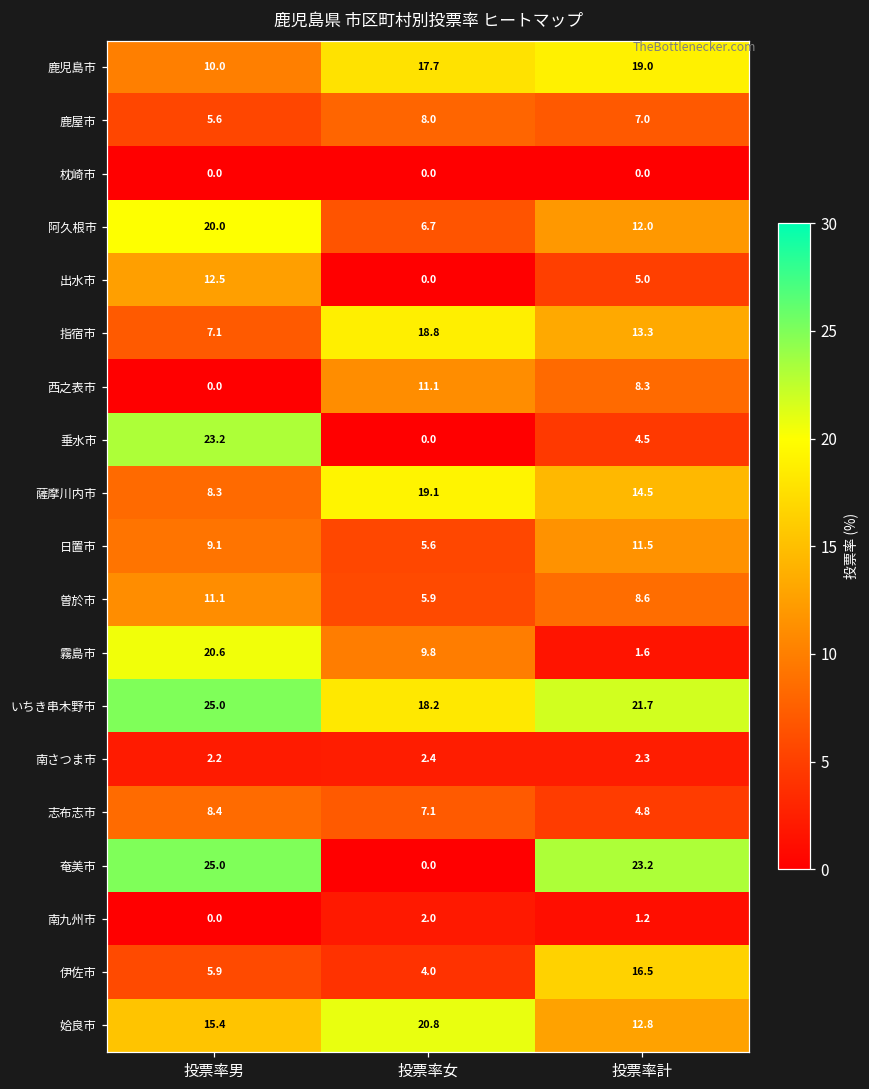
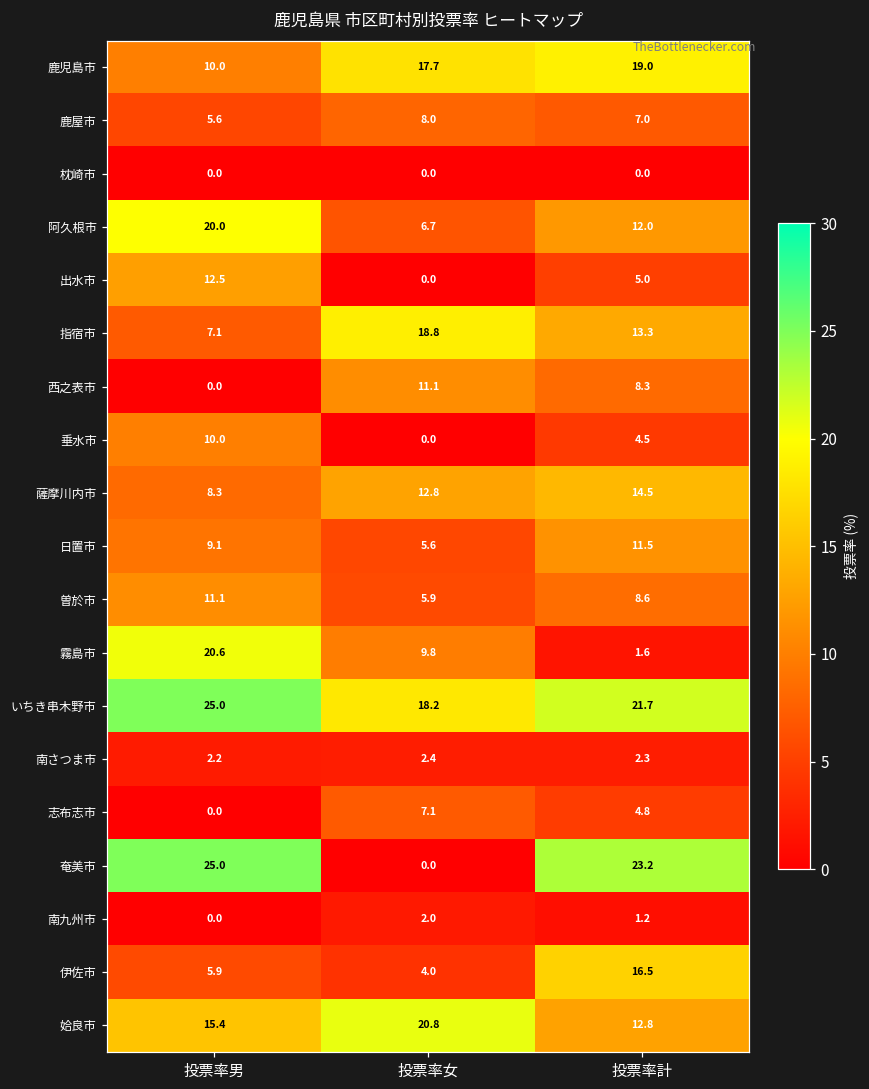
垂水市, 投票率男: 23.2 -> 10.0
薩摩川内市, 投票率女: 19.1 -> 12.8
志布志市, 投票率男: 8.4 -> 0.0
